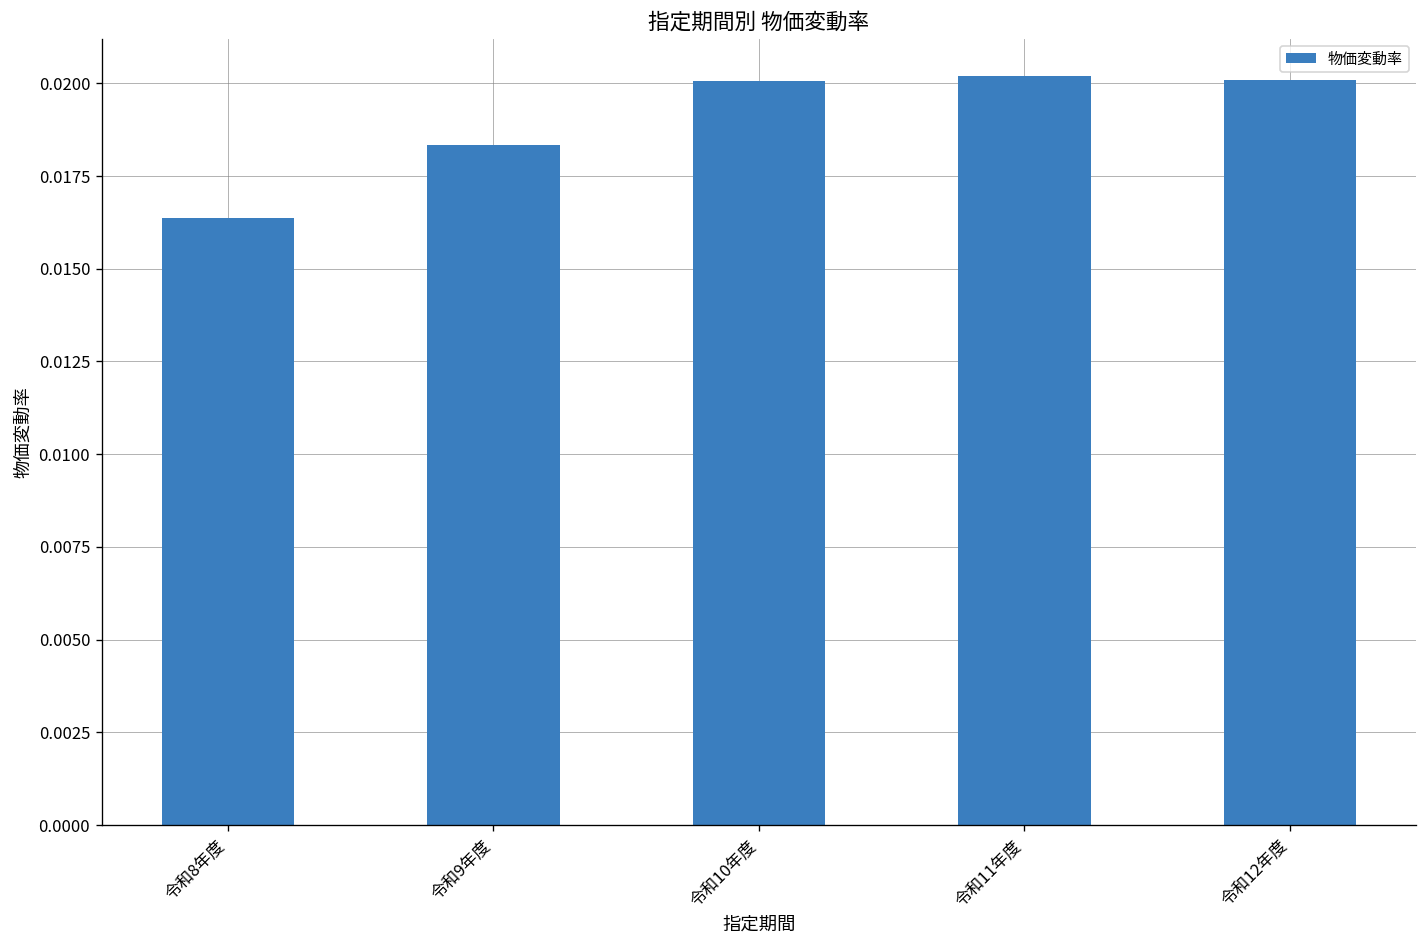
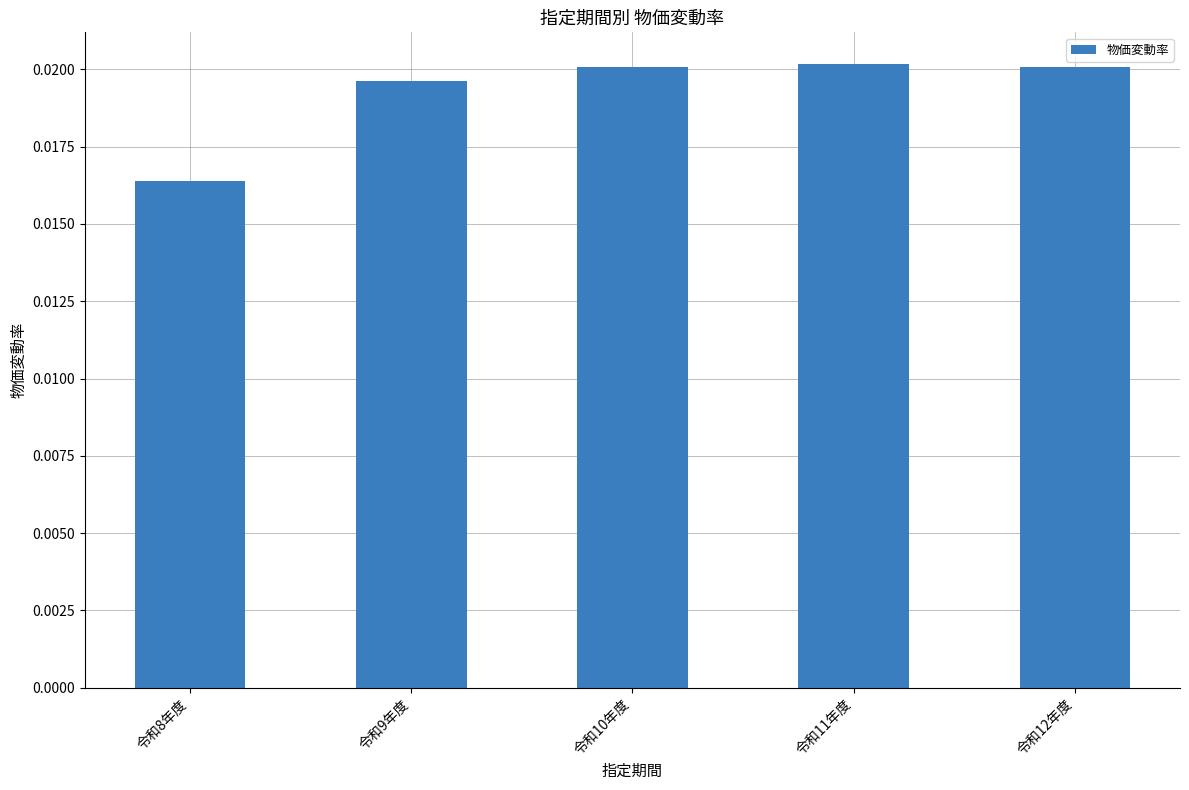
令和9年度: 0.0183 -> 0.0196
